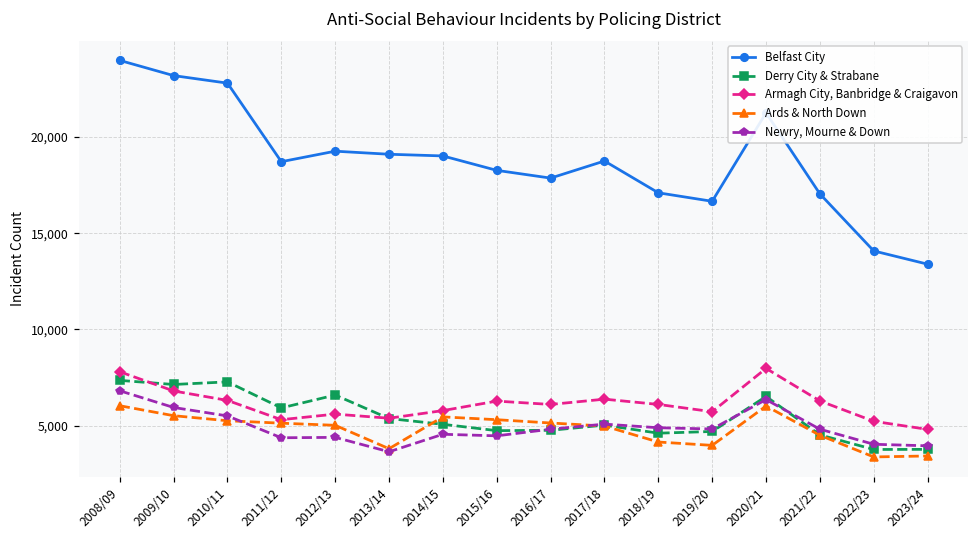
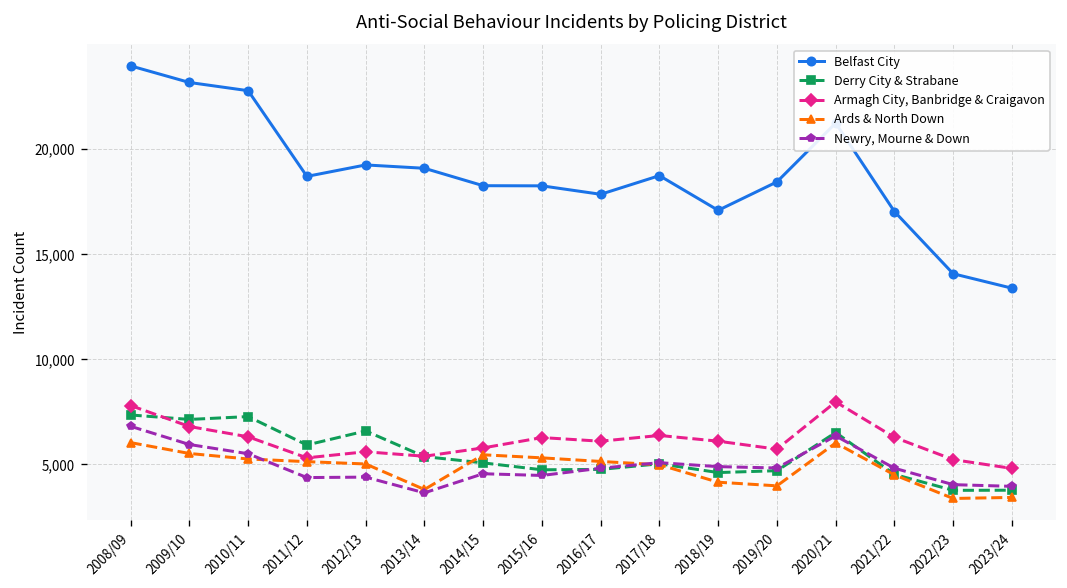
Belfast City, 2014/15: 19,000 -> 18,300
Belfast City, 2019/20: 16,700 -> 18,400
